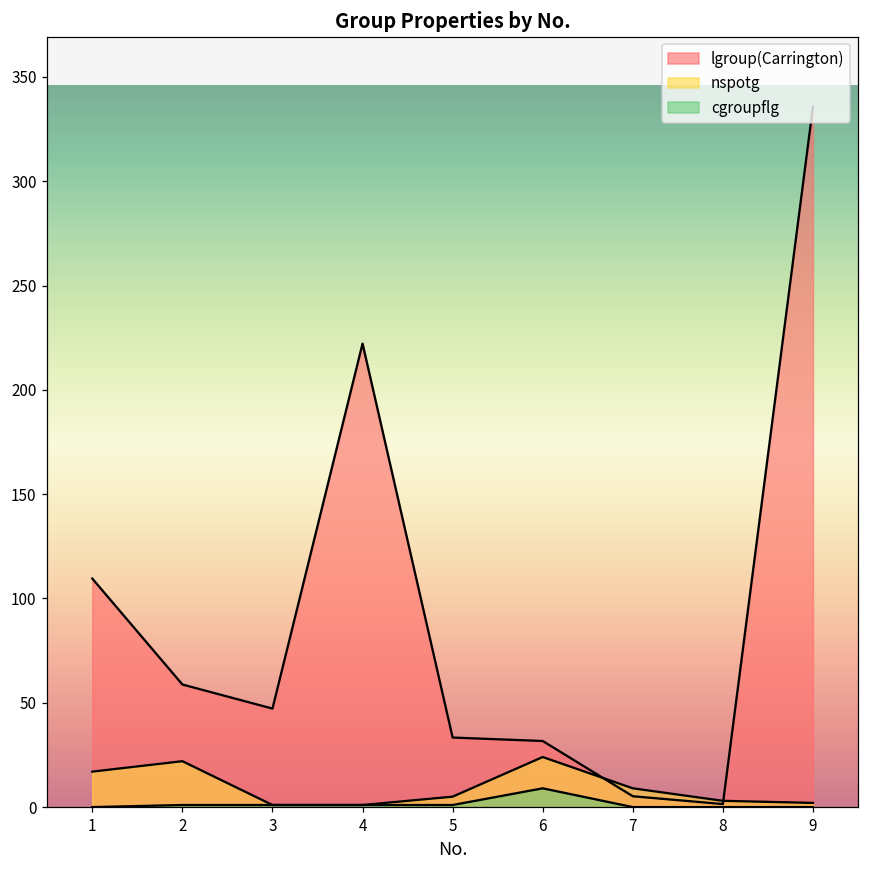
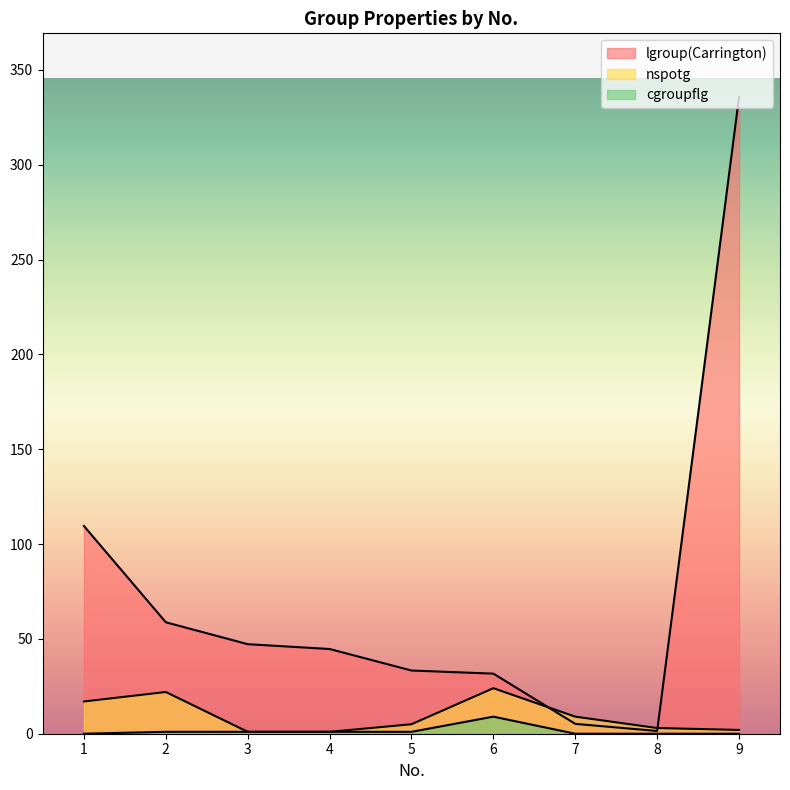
lgroup(Carrington), 4: 222 -> 45
